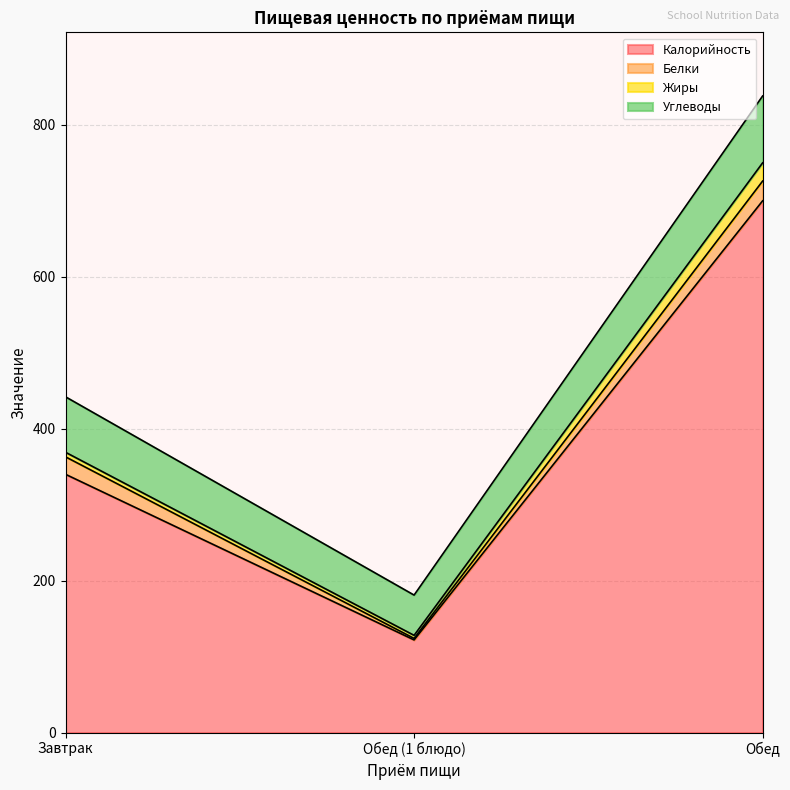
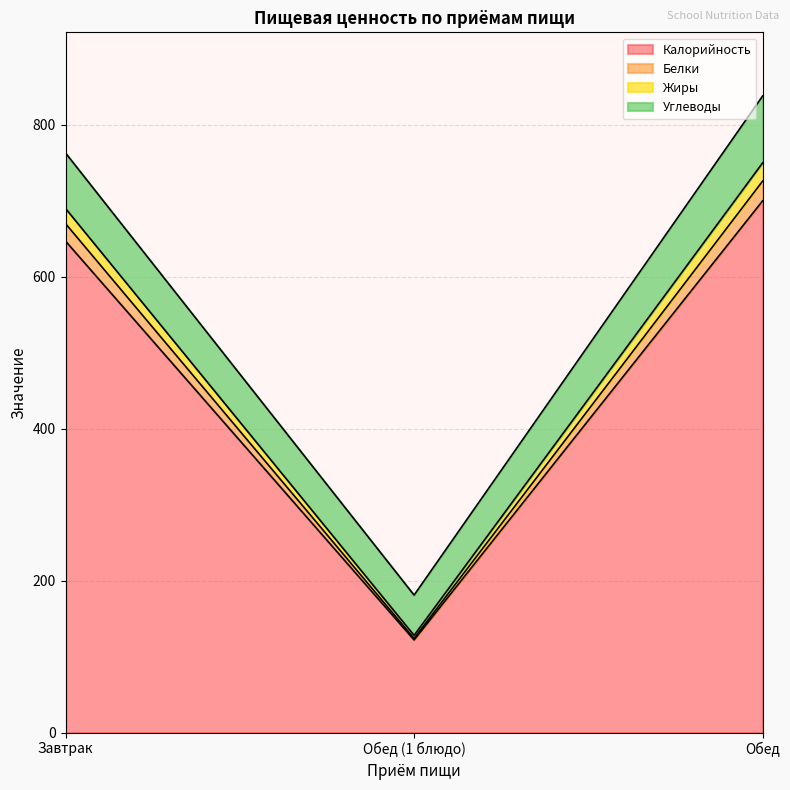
Калорийность, Завтрак: 340 -> 650
Жиры, Завтрак: 10 -> 20
